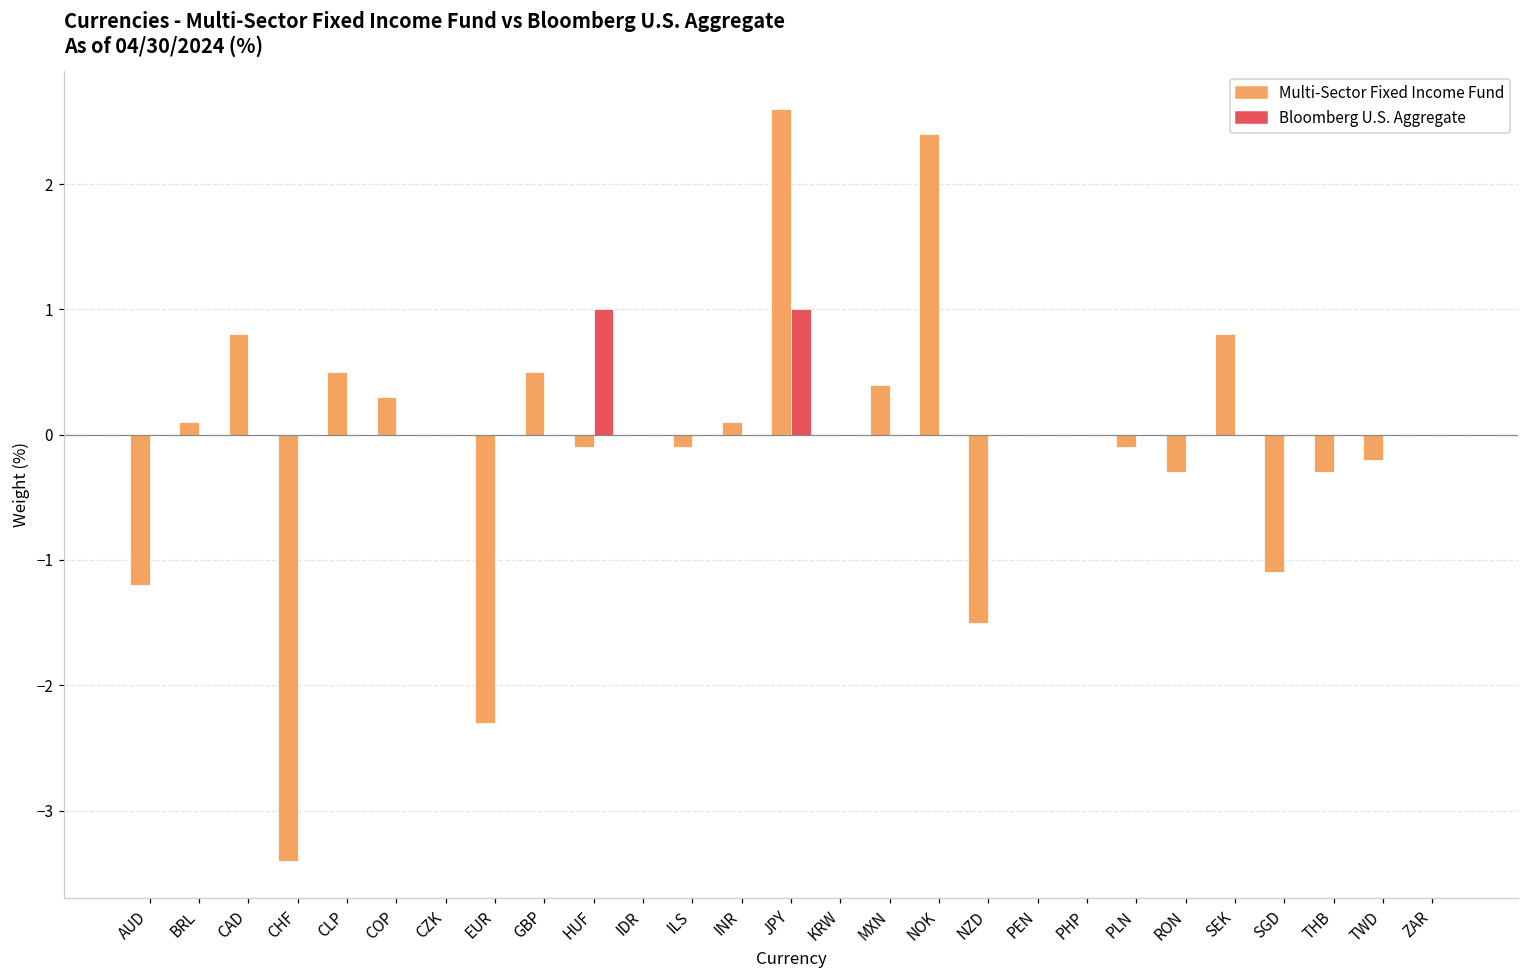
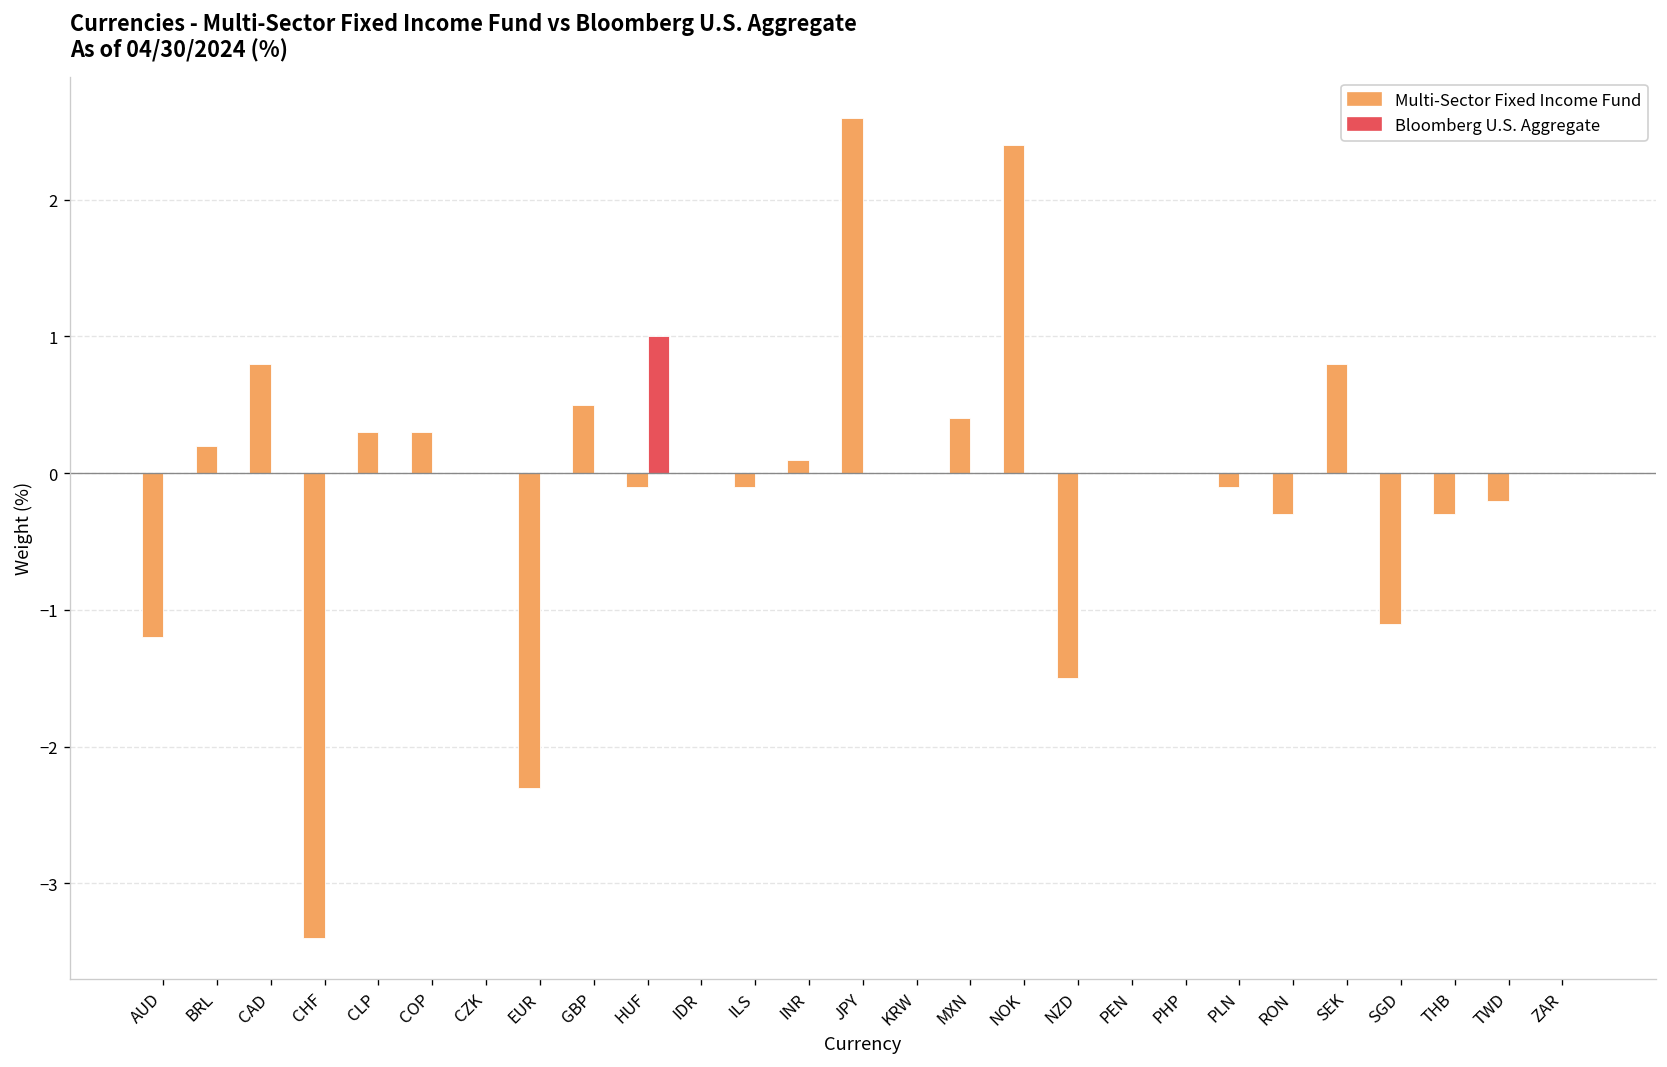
Multi-Sector Fixed Income Fund, BRL: 0.1 -> 0.2
Multi-Sector Fixed Income Fund, CLP: 0.5 -> 0.3
Bloomberg U.S. Aggregate, JPY: 1 -> 0
